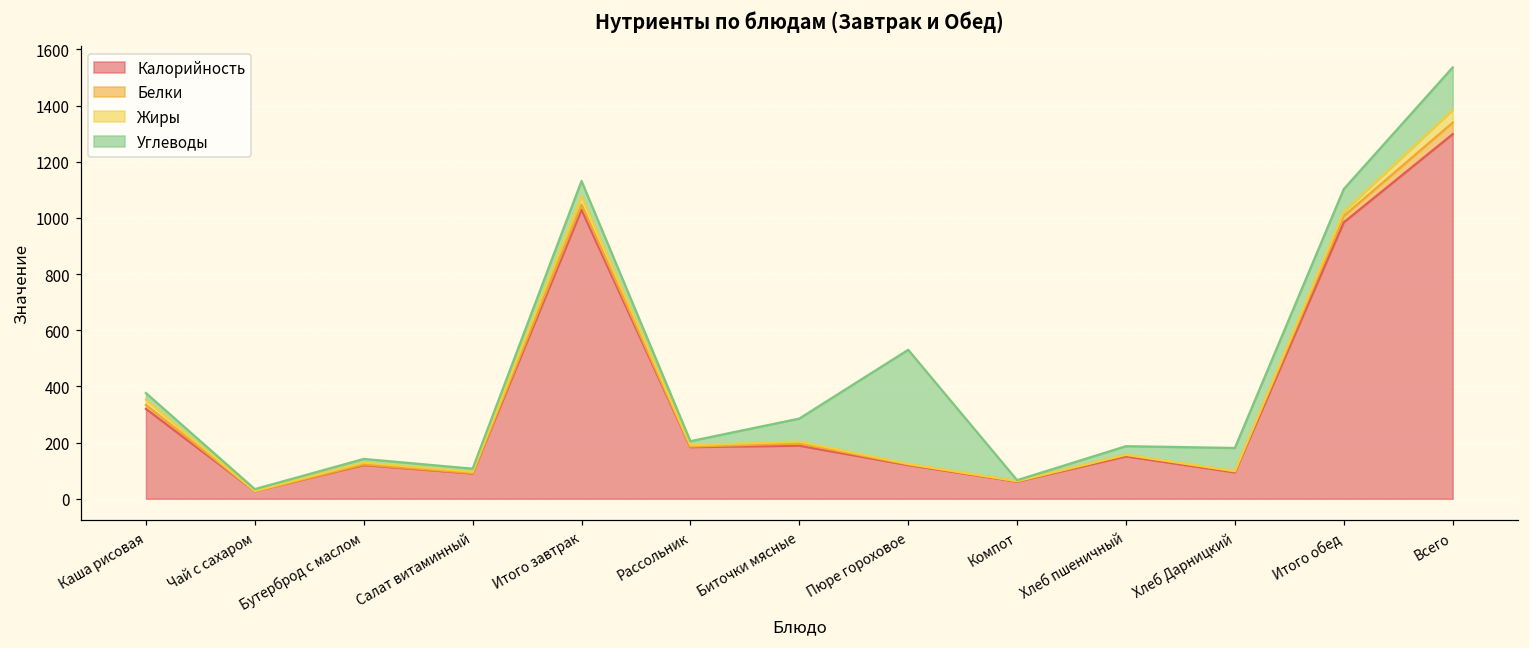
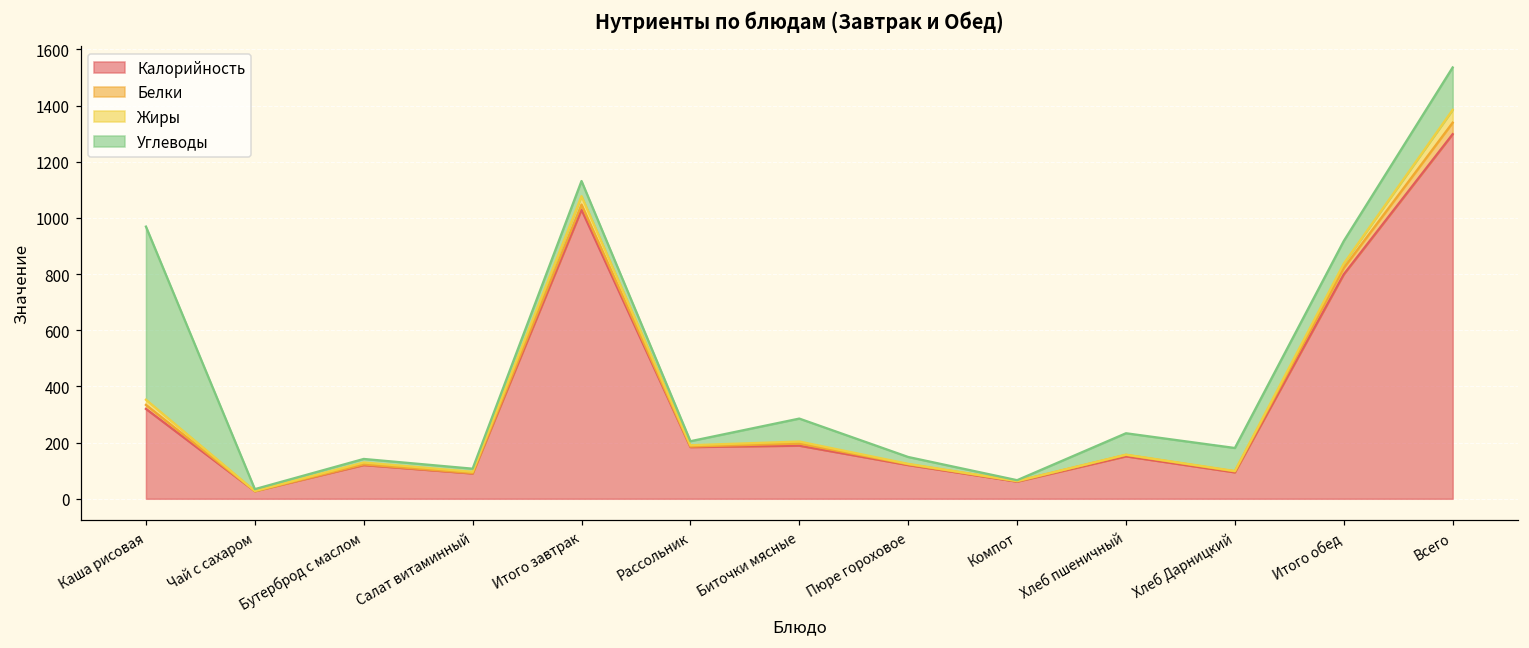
Углеводы, Каша рисовая: 20 -> 620
Углеводы, Пюре гороховое: 410 -> 20
Углеводы, Хлеб пшеничный: 30 -> 80
Калорийность, Итого обед: 980 -> 800
